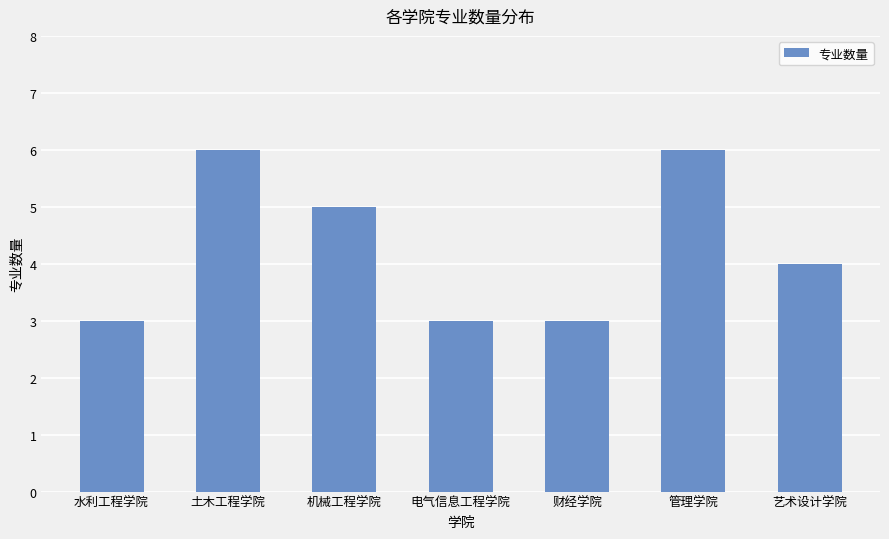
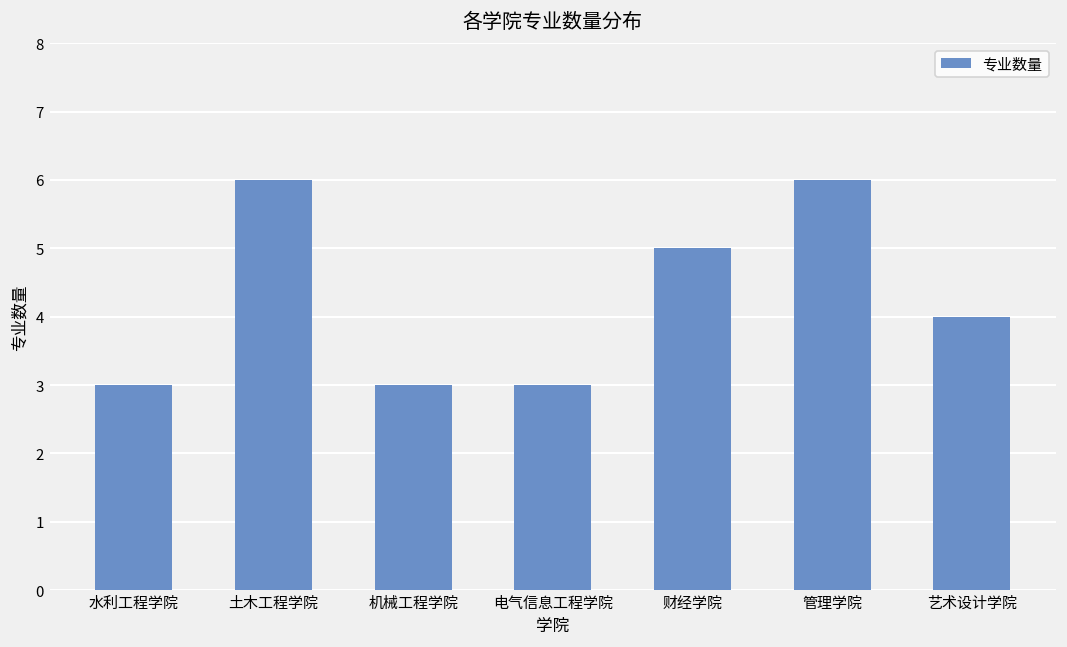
机械工程学院: 5 -> 3
财经学院: 3 -> 5
